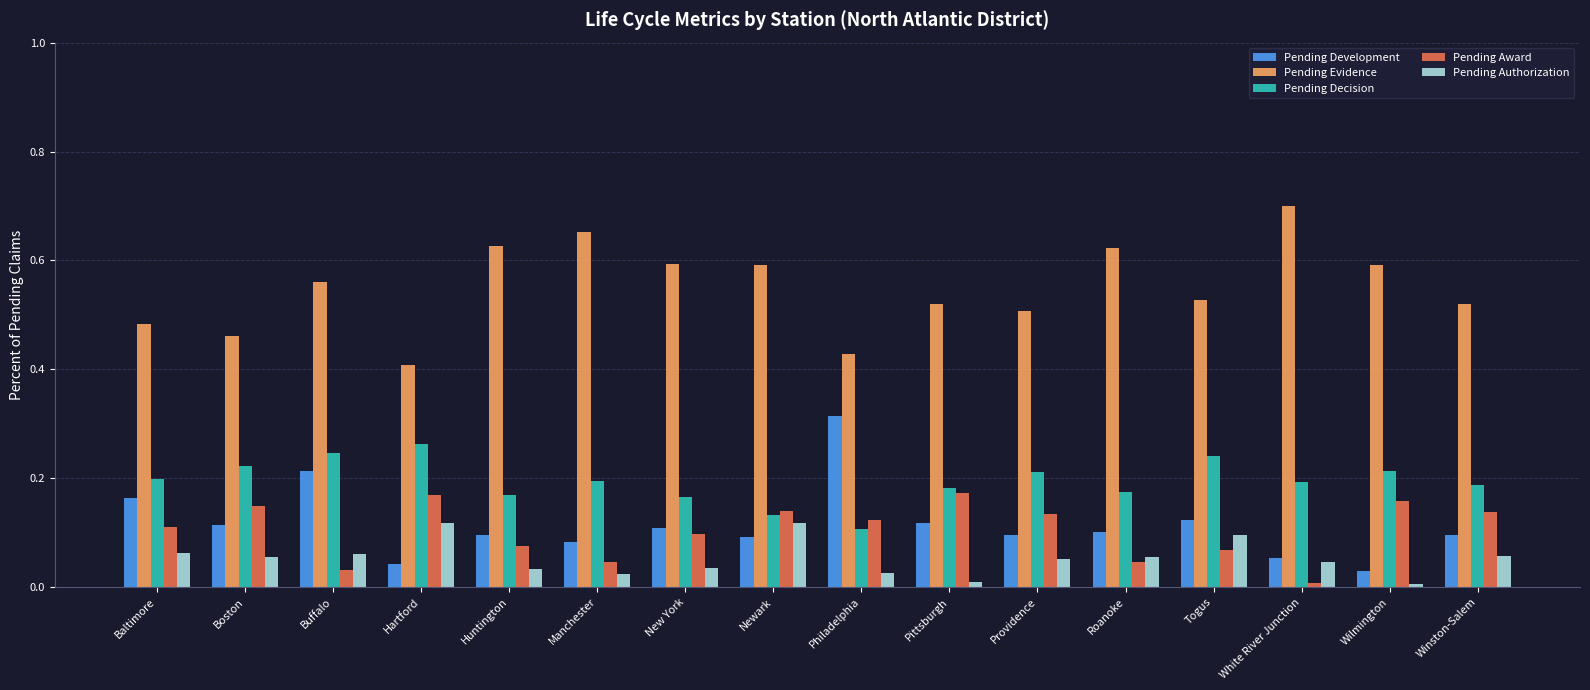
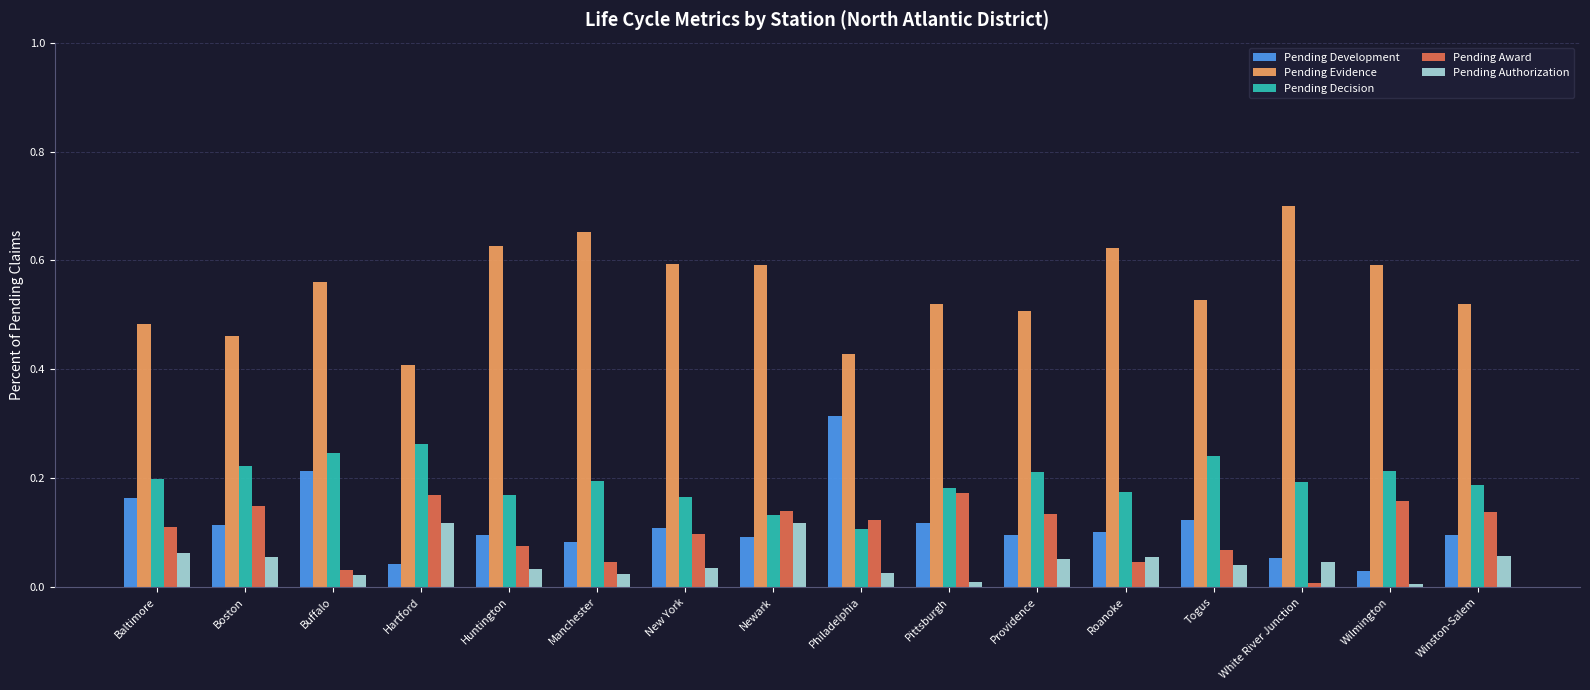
Pending Authorization, Buffalo: 0.06 -> 0.02
Pending Authorization, Togus: 0.10 -> 0.04
